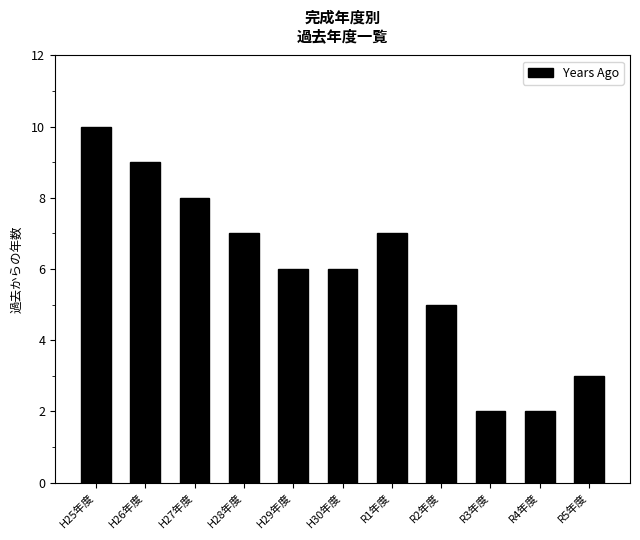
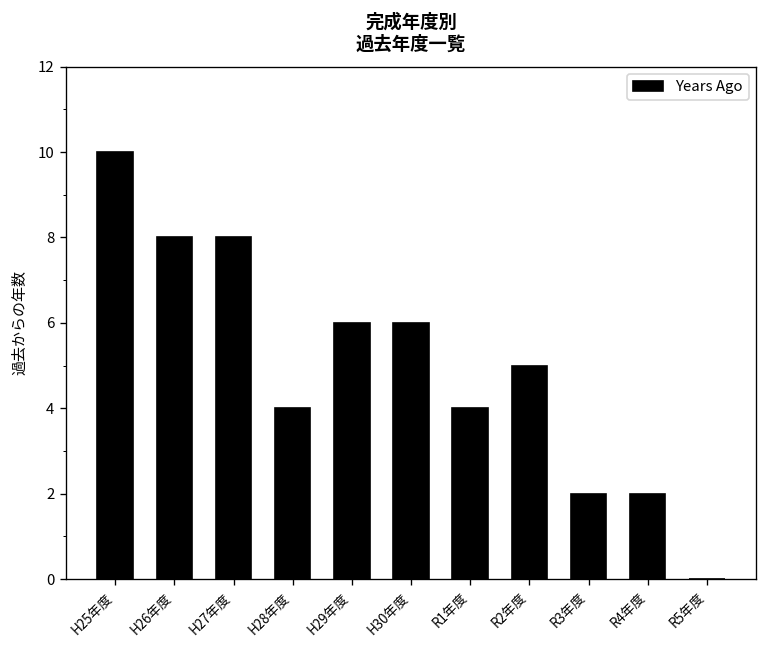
H26年度: 9 -> 8
H28年度: 7 -> 4
R1年度: 7 -> 4
R5年度: 3 -> 0
